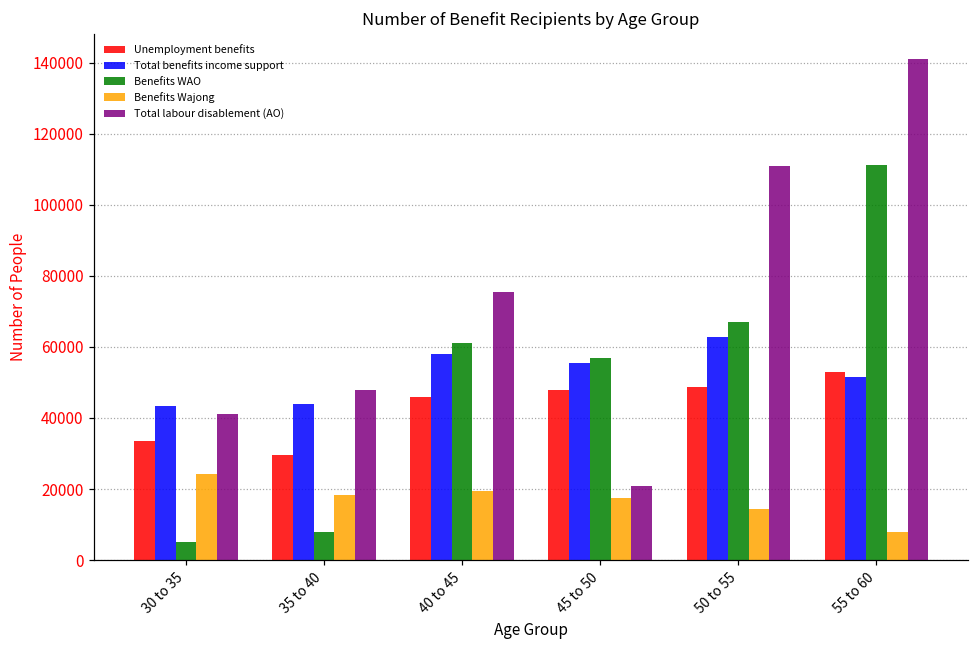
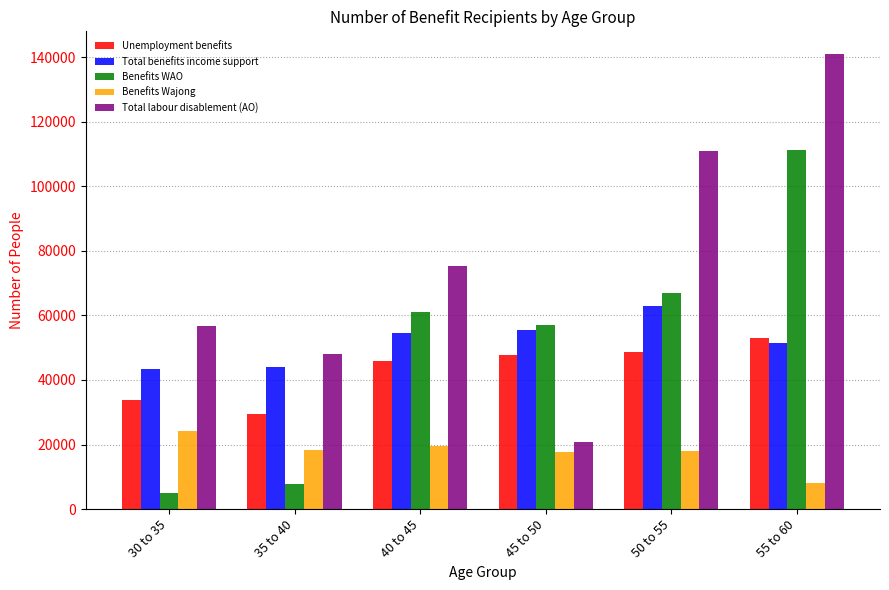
Total labour disablement (AO), 30 to 35: 41000 -> 57000
Total benefits income support, 40 to 45: 58000 -> 55000
Benefits Wajong, 50 to 55: 15000 -> 18000
